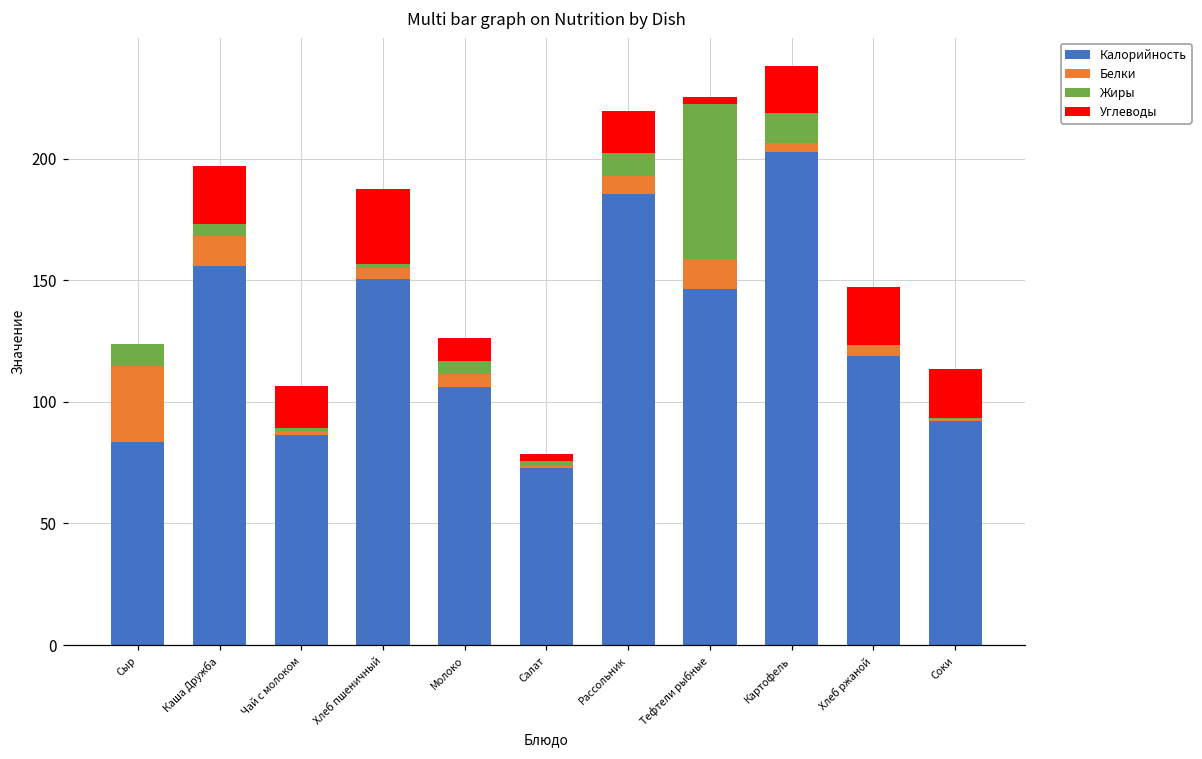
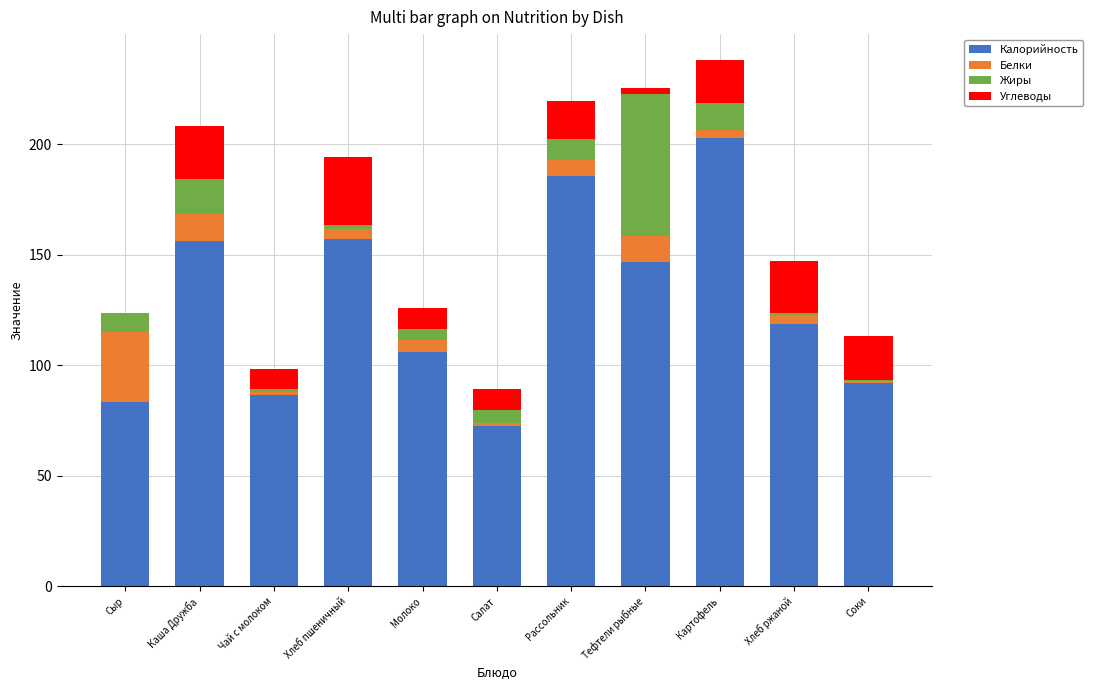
Жиры, Каша Дружба: 5 -> 16
Углеводы, Чай с молоком: 17 -> 9
Калорийность, Хлеб пшеничный: 150 -> 157
Жиры, Салат: 2 -> 6
Углеводы, Салат: 3 -> 9
